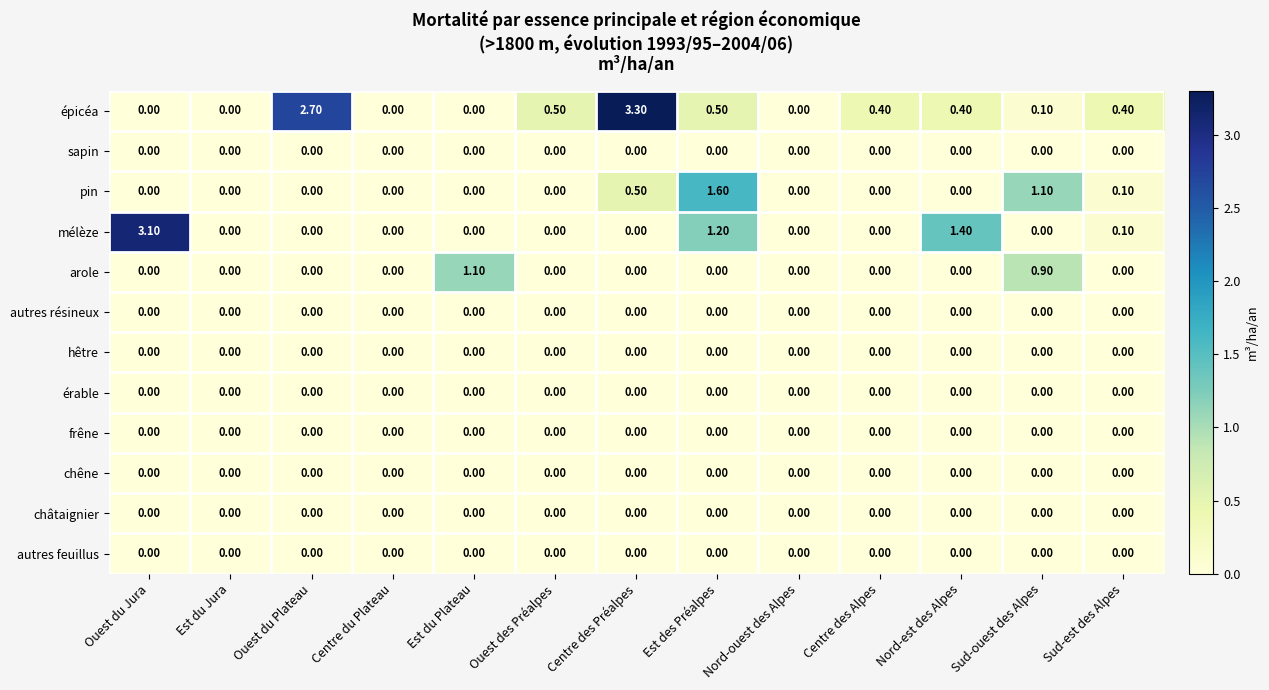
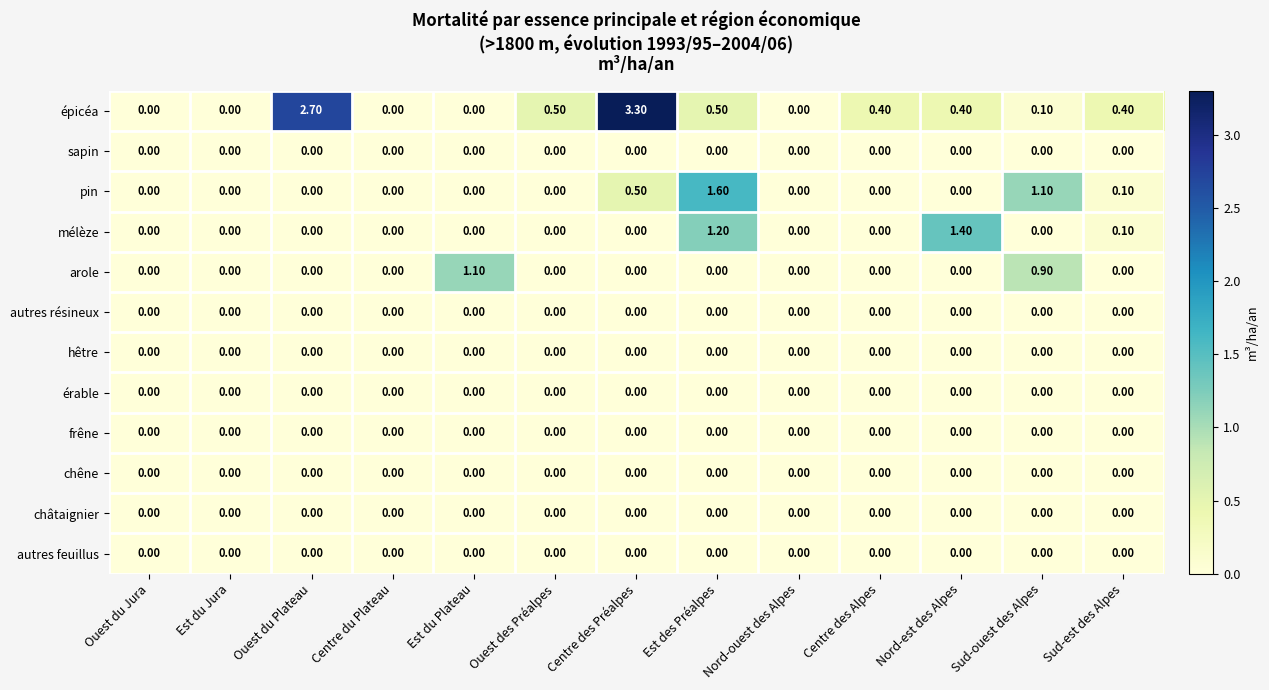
mélèze, Ouest du Jura: 3.10 -> 0.00
